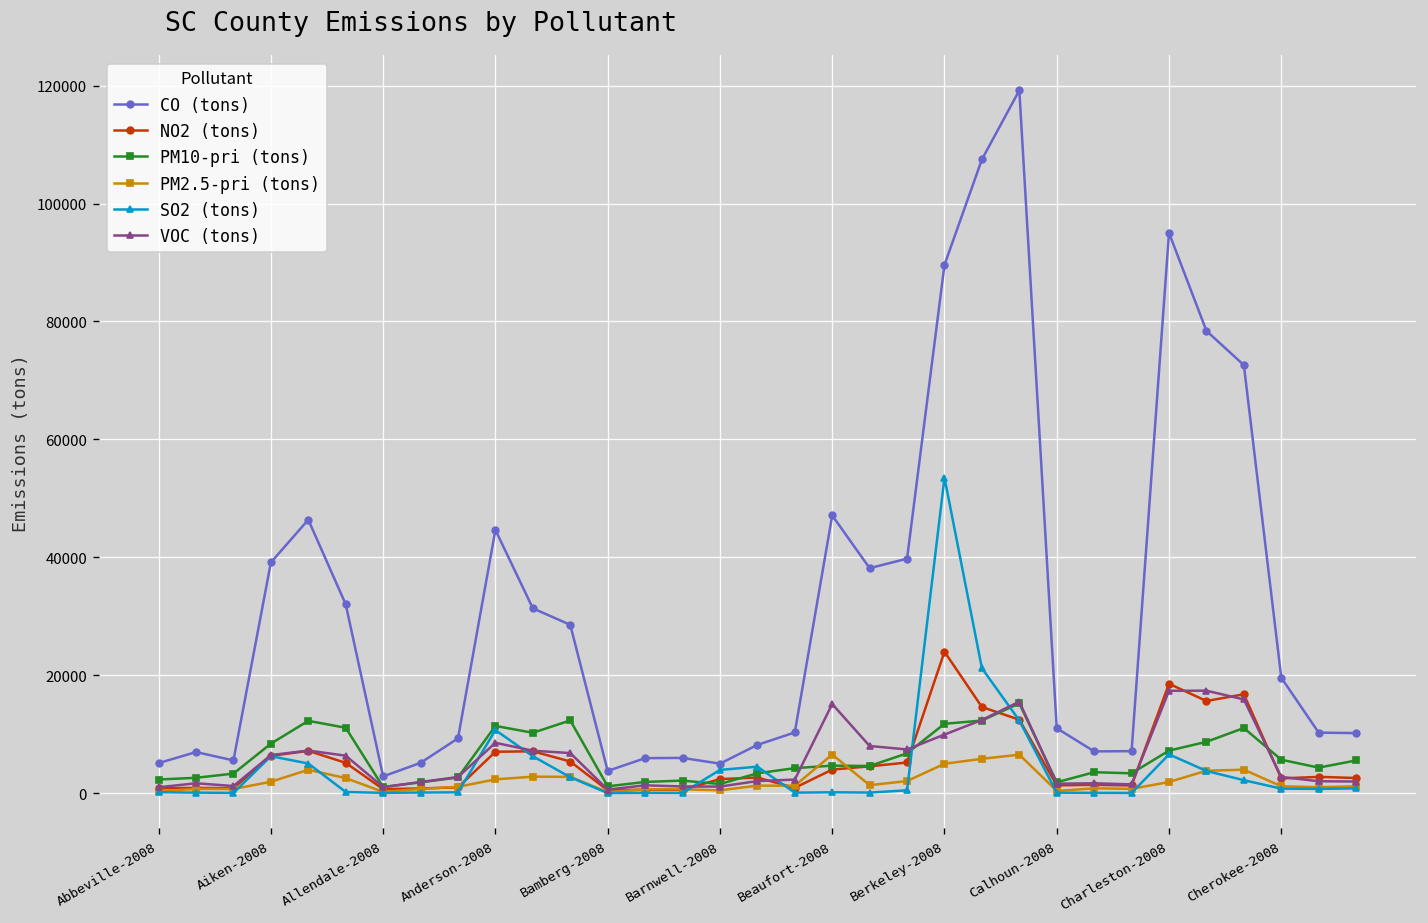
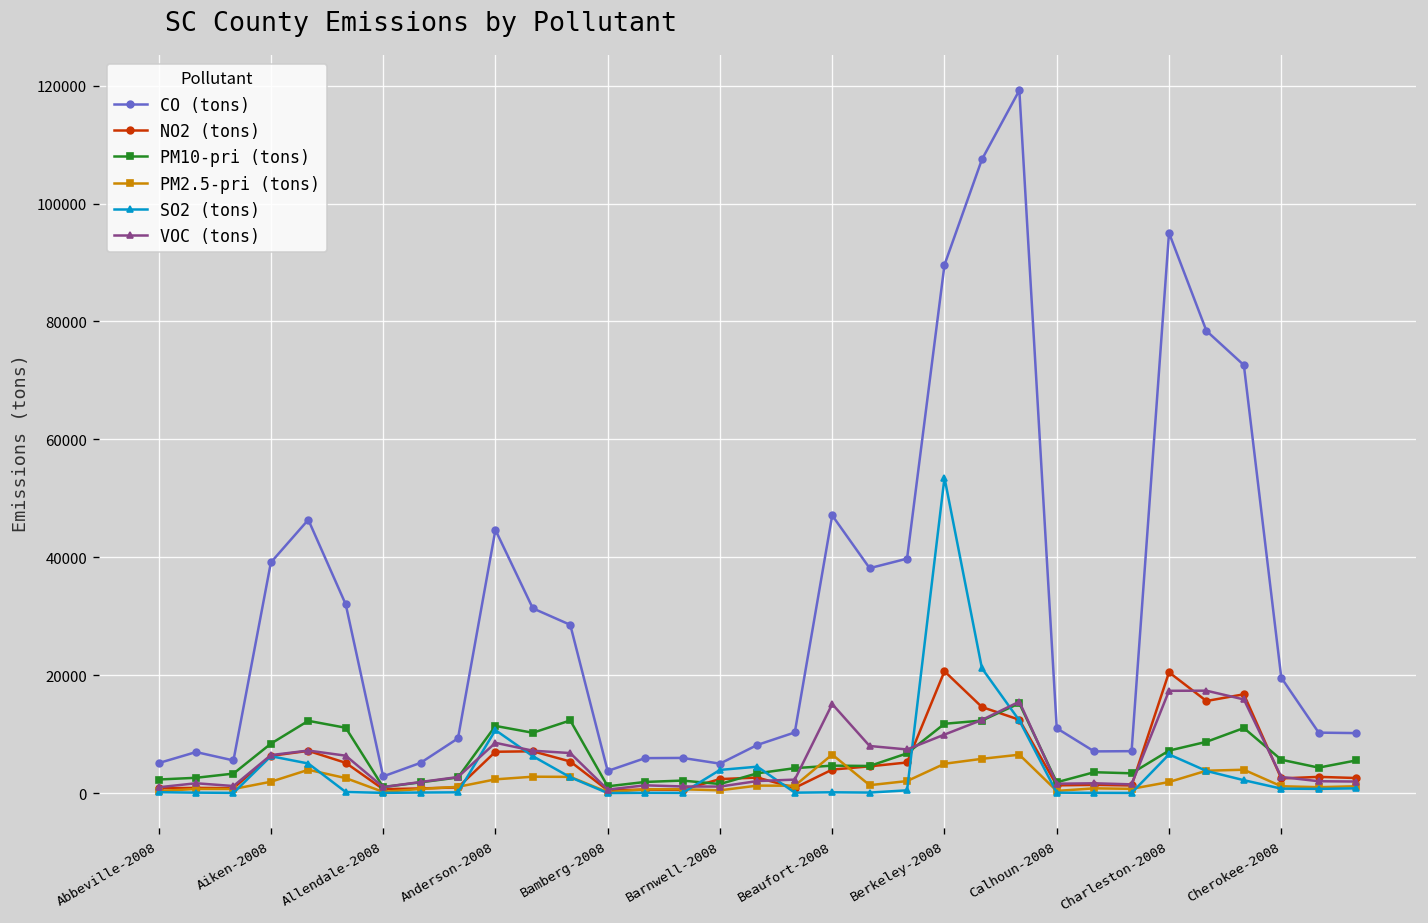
NO2 (tons), Berkeley-2008: 24000 -> 21000
NO2 (tons), Charleston-2008: 19000 -> 20000
